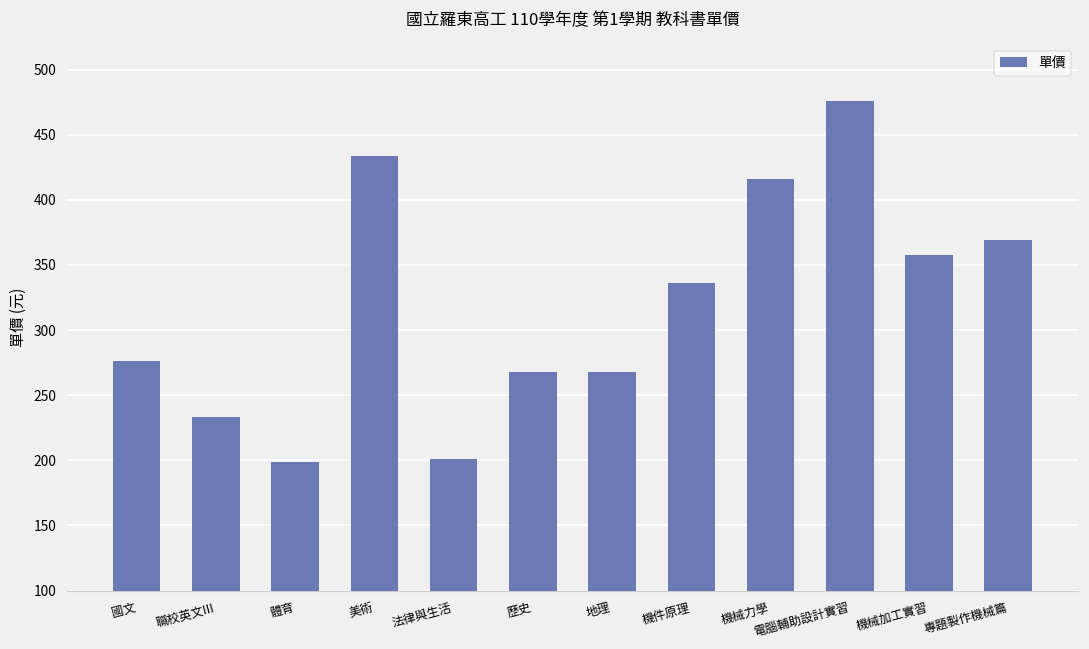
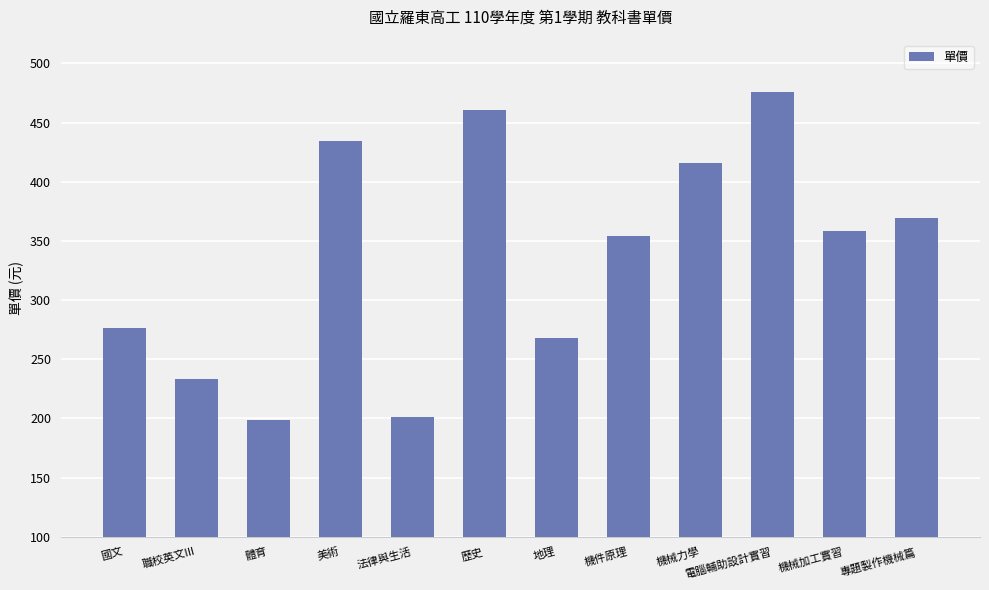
歷史: 268 -> 461
機件原理: 336 -> 354
